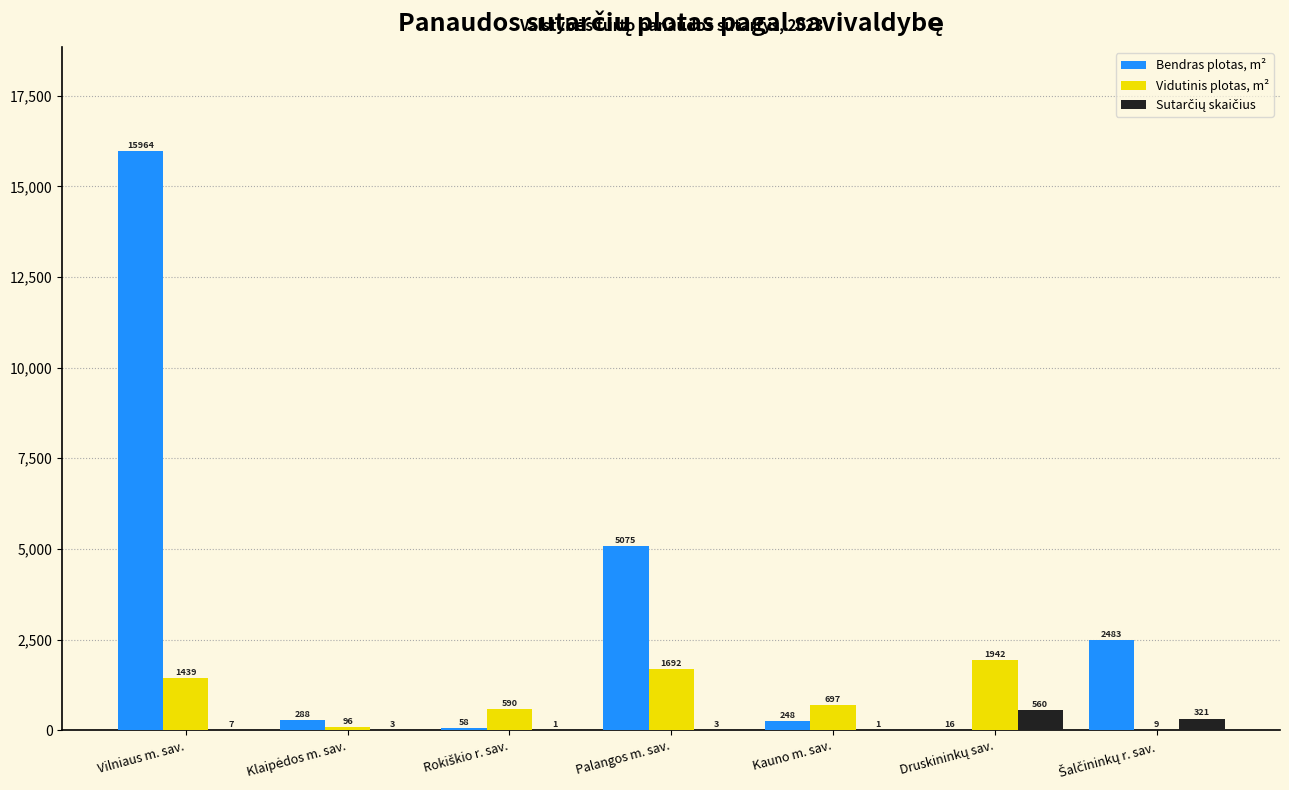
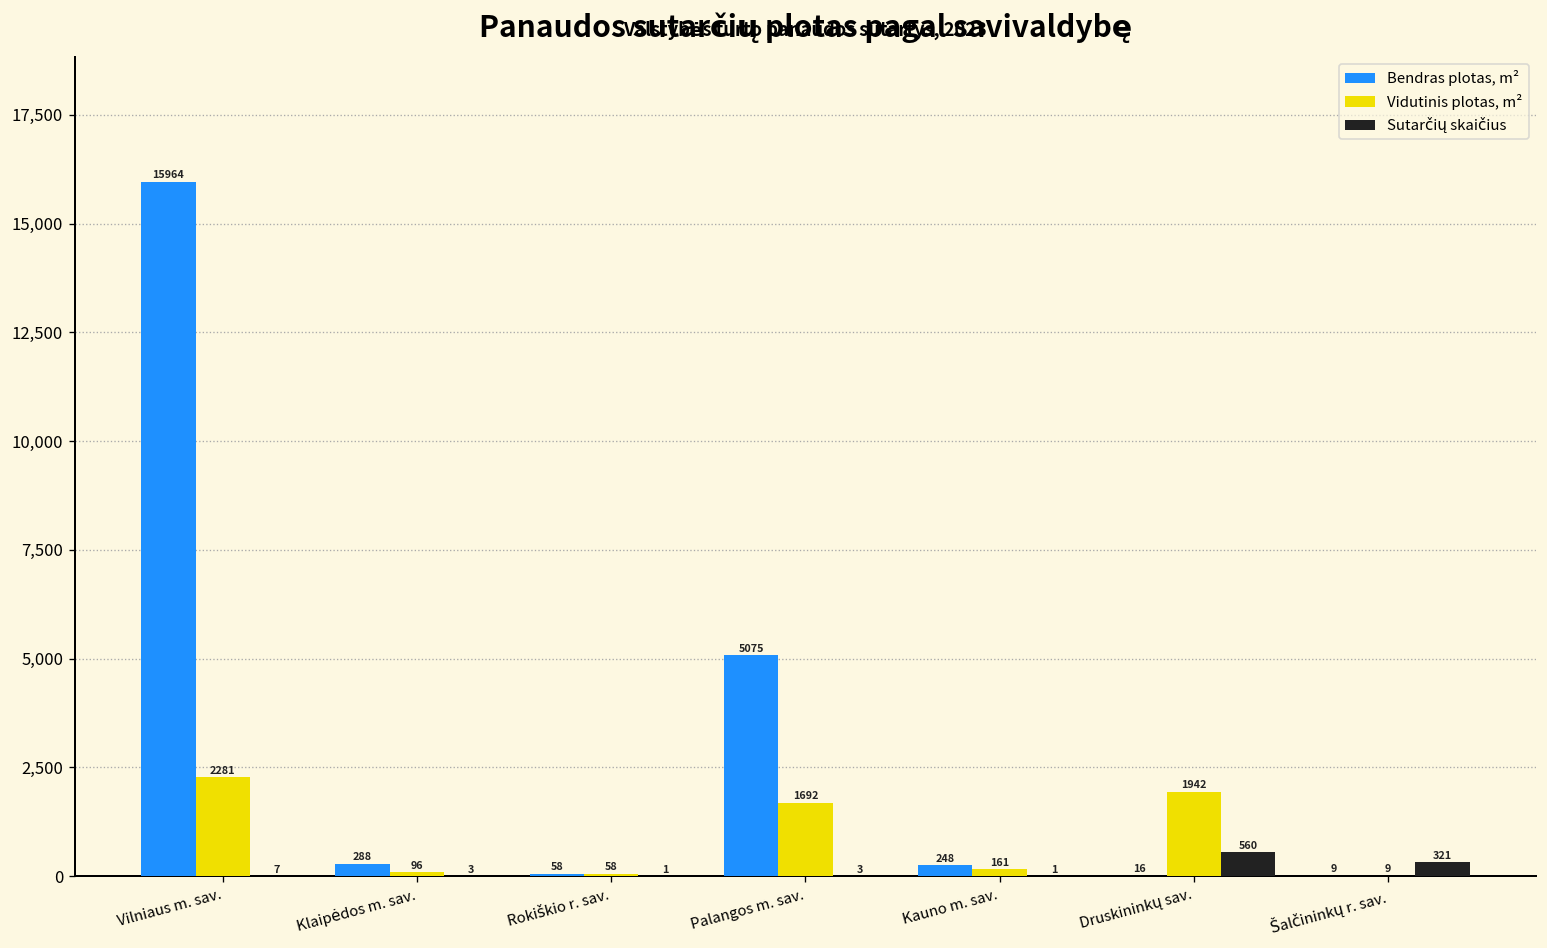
Vidutinis plotas, m², Vilniaus m. sav.: 1439 -> 2281
Vidutinis plotas, m², Rokiškio r. sav.: 590 -> 58
Vidutinis plotas, m², Kauno m. sav.: 697 -> 161
Bendras plotas, m², Šalčininkų r. sav.: 2483 -> 9
